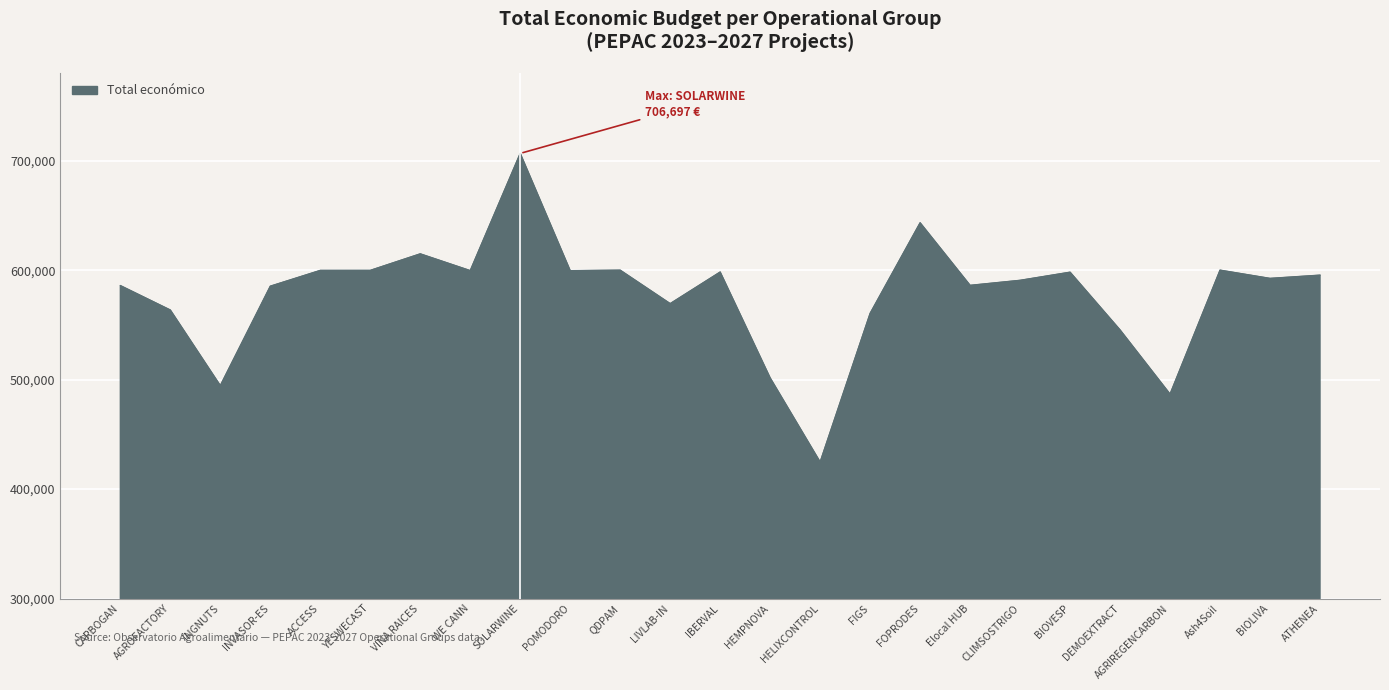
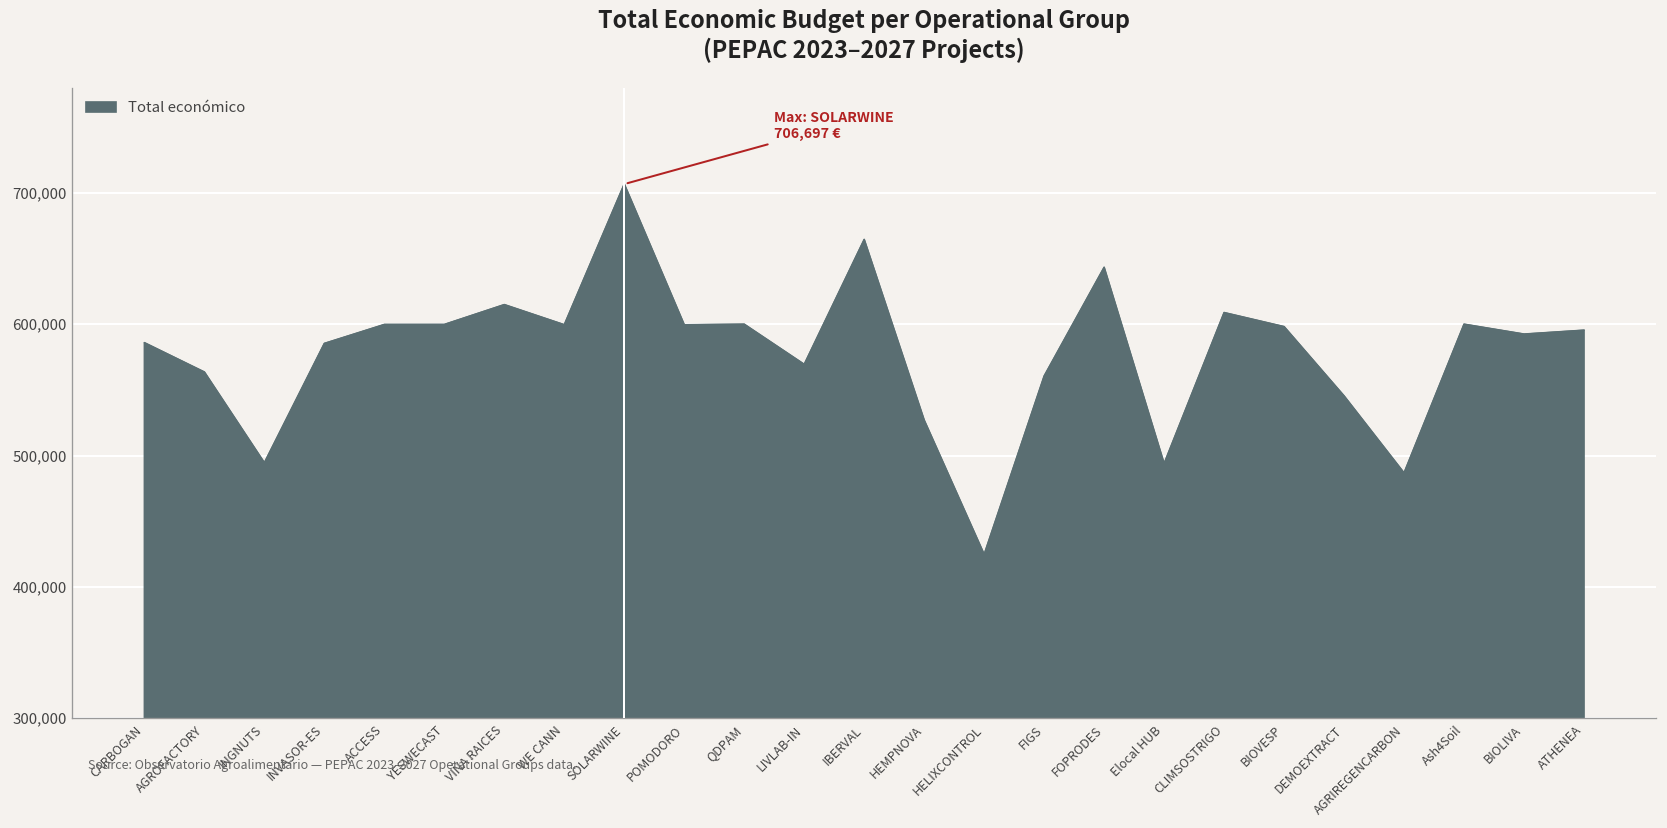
IBERVAL: 598,000 -> 665,000
HEMPNOVA: 502,000 -> 527,000
Elocal HUB: 586,000 -> 494,000
CLIMSOSTRIGO: 591,000 -> 609,000
